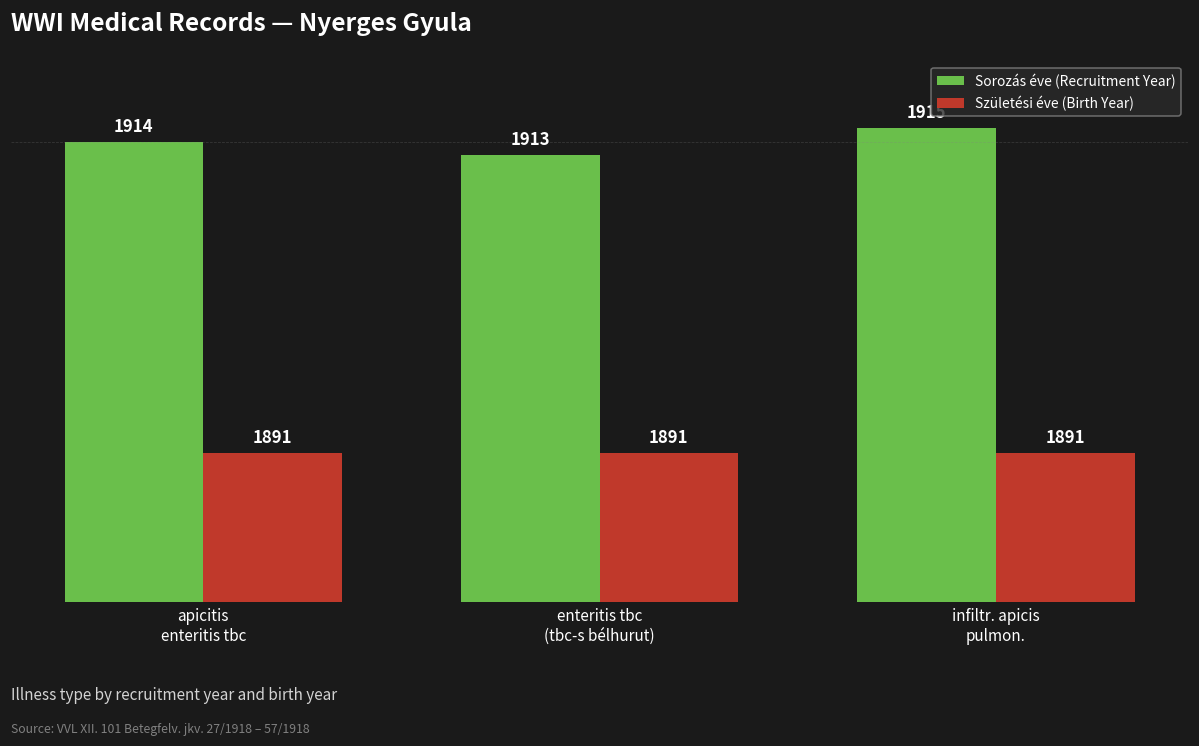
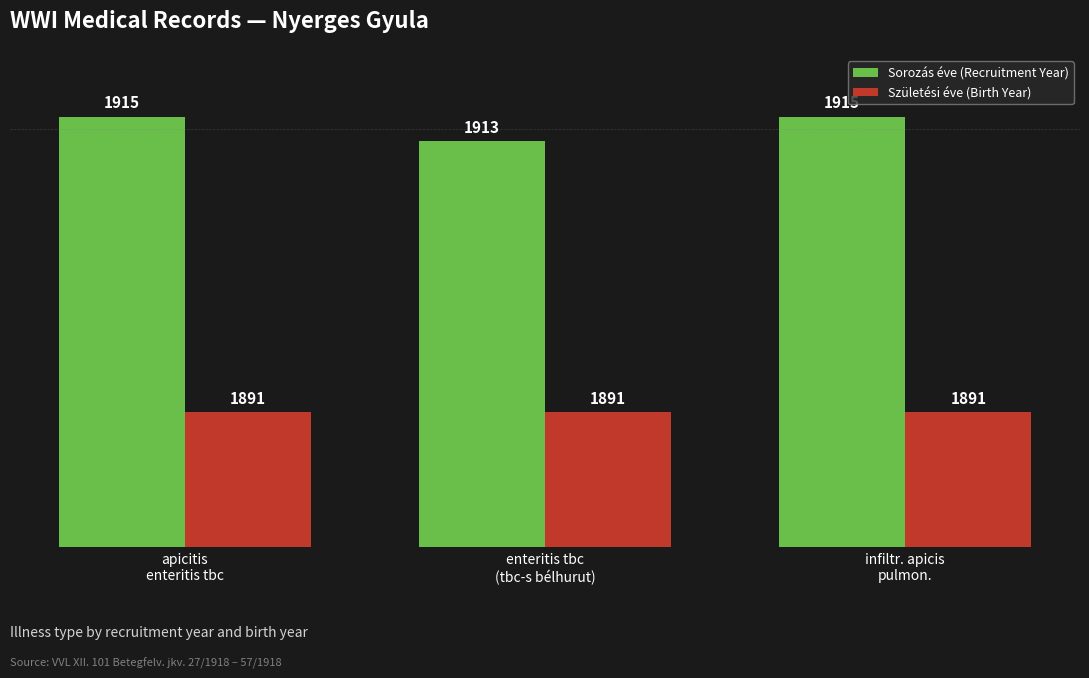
Sorozás éve (Recruitment Year), apicitis enteritis tbc: 1914 -> 1915
